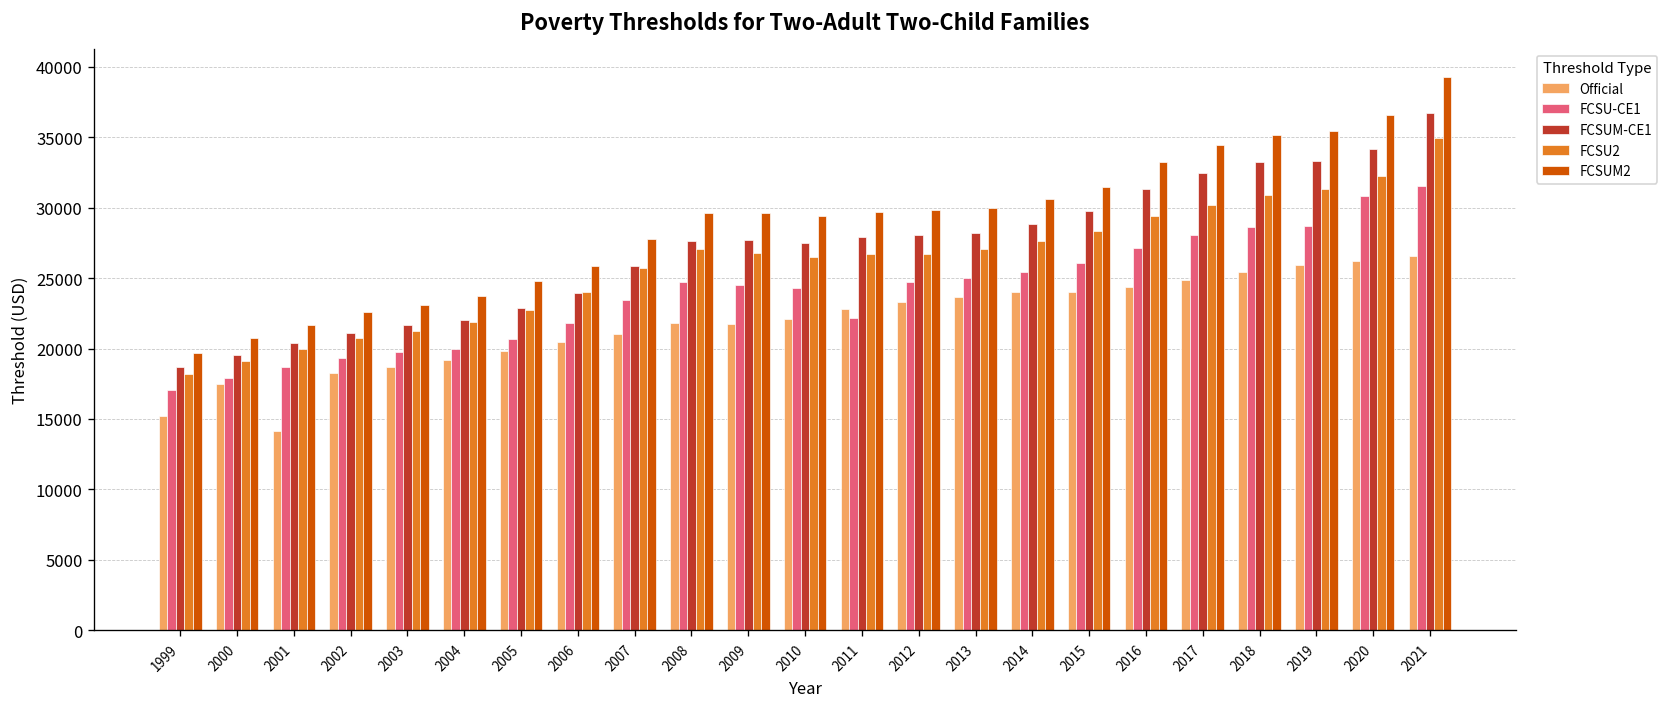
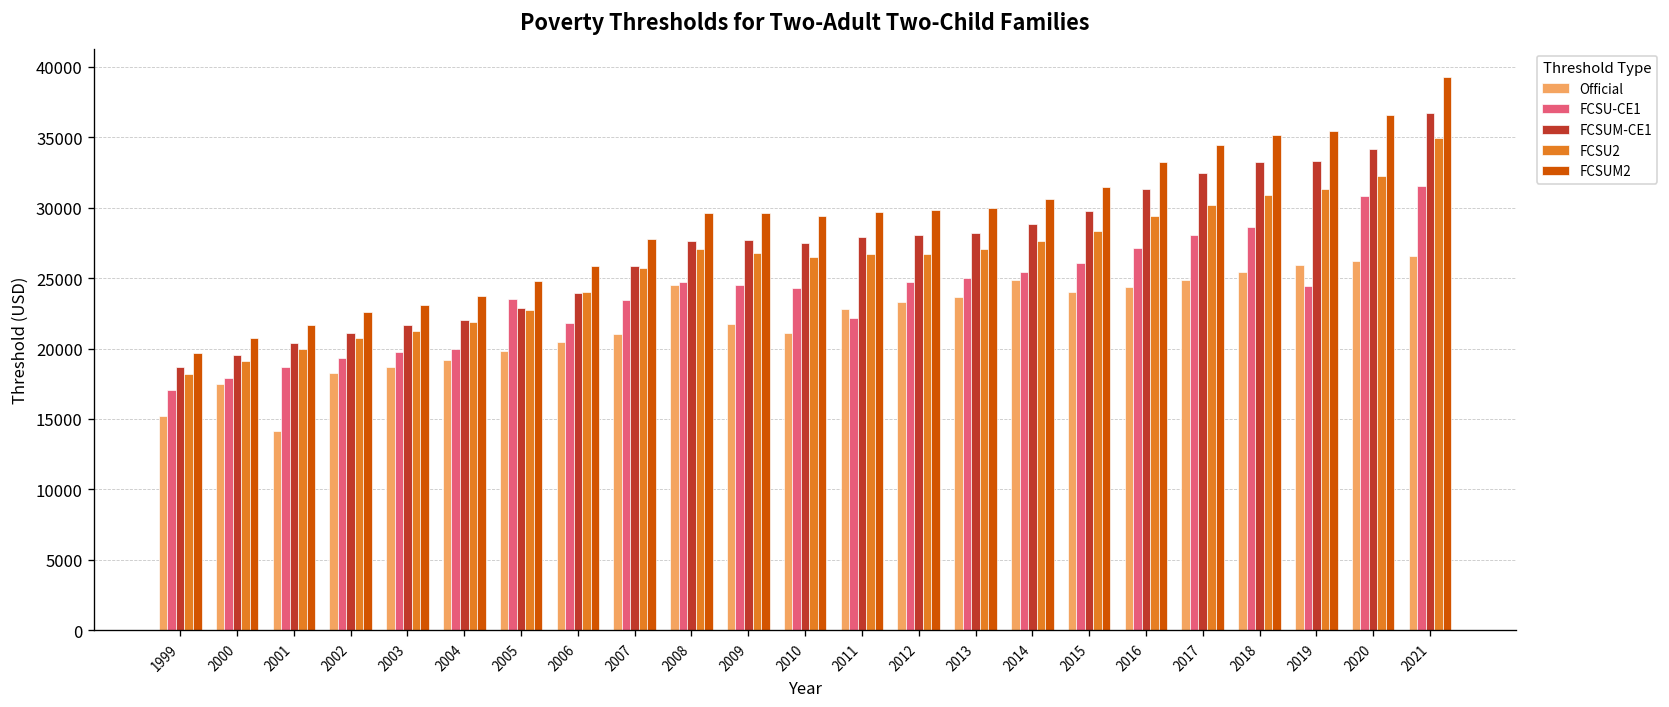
FCSU-CE1, 2005: 20700 -> 23500
Official, 2008: 21800 -> 24500
Official, 2010: 22100 -> 21100
Official, 2014: 24000 -> 24900
FCSU-CE1, 2019: 28700 -> 24500
